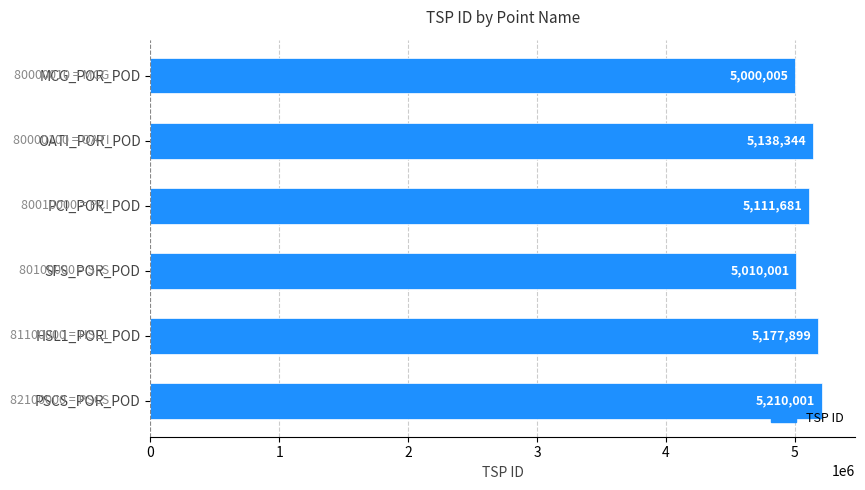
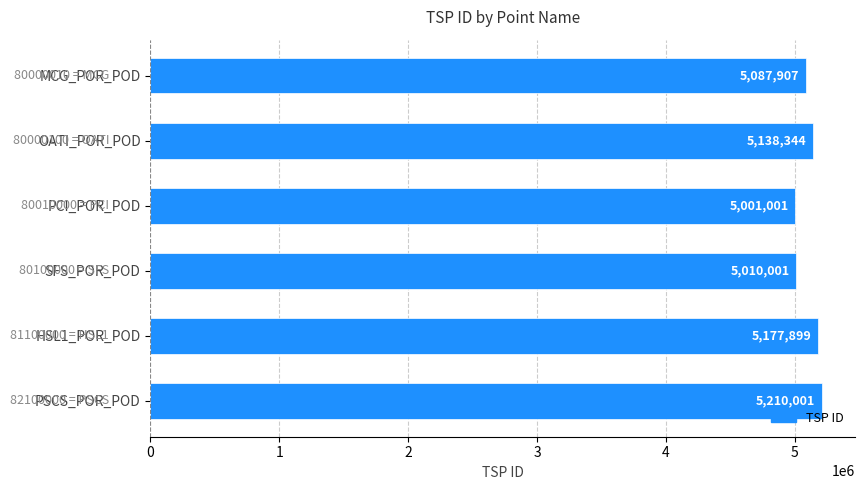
MCG_POR_POD: 5,000,005 -> 5,087,907
PCI_POR_POD: 5,111,681 -> 5,001,001
